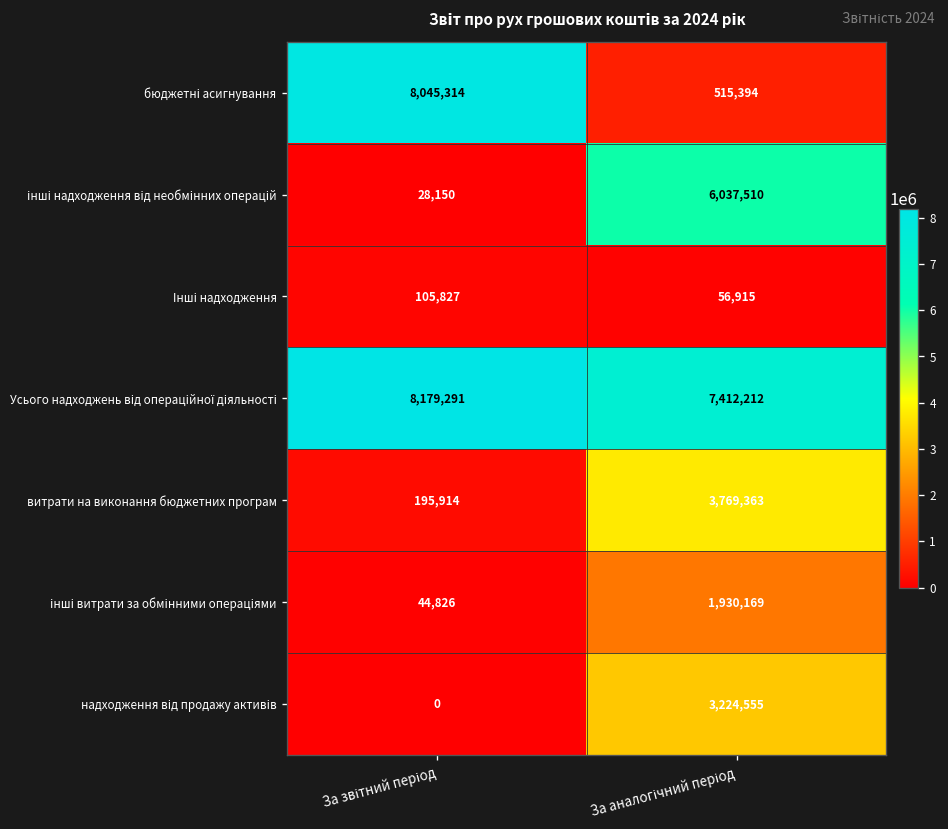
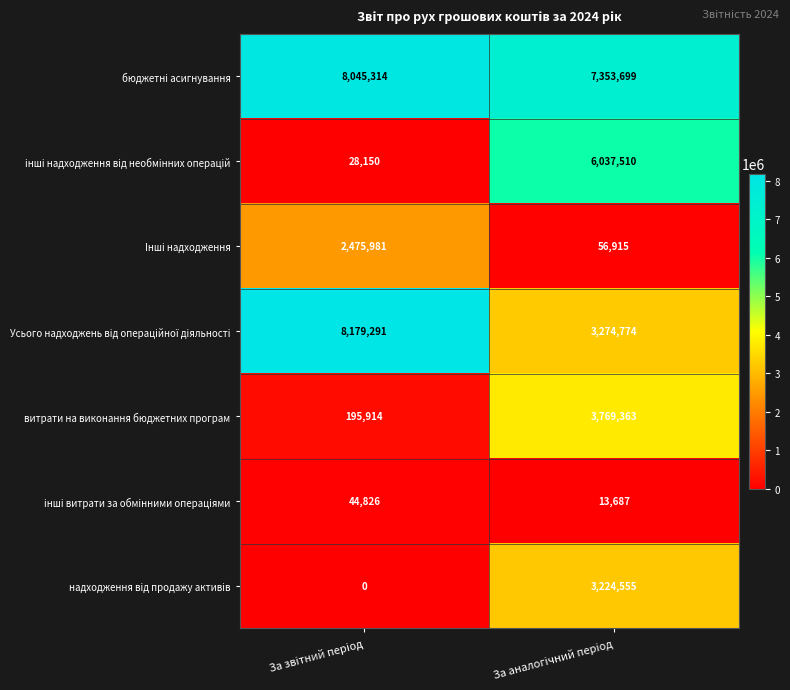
бюджетні асигнування, За аналогічний період: 515,394 -> 7,353,699
Інші надходження, За звітний період: 105,827 -> 2,475,981
Усього надходжень від операційної діяльності, За аналогічний період: 7,412,212 -> 3,274,774
інші витрати за обмінними операціями, За аналогічний період: 1,930,169 -> 13,687
